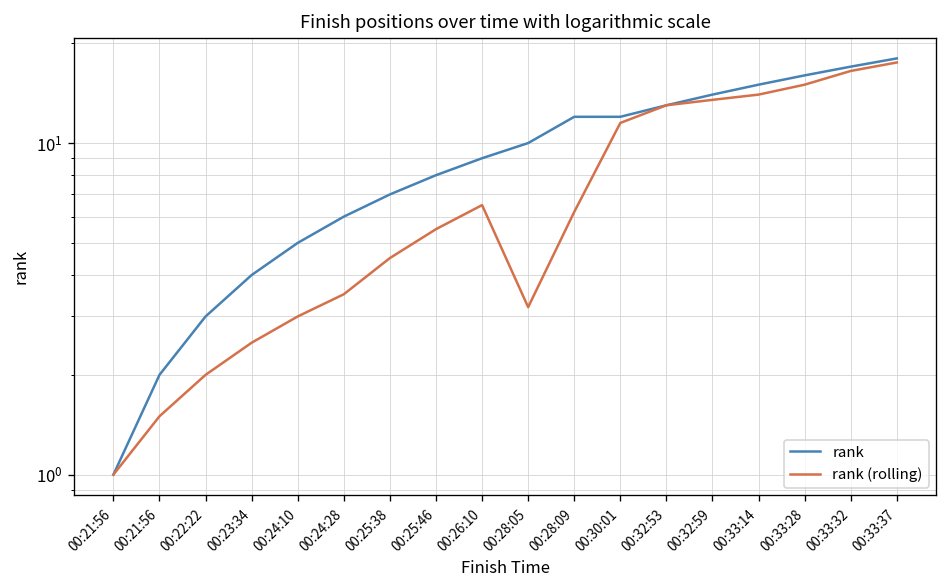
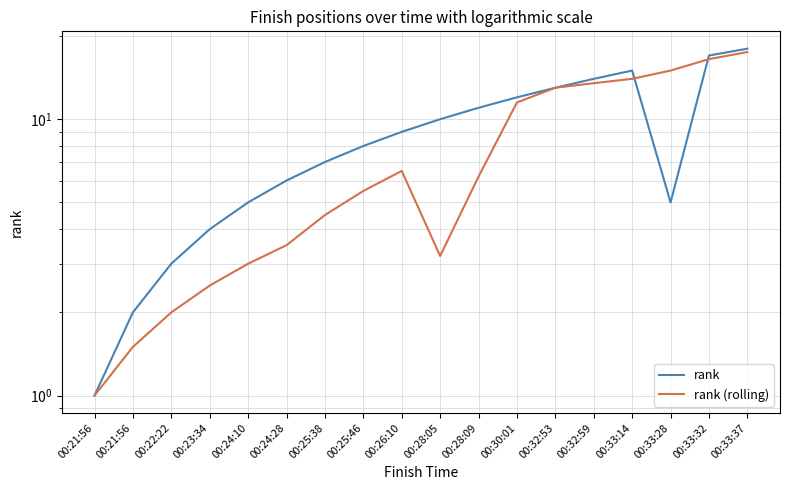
rank, 00:28:09: 12 -> 11
rank, 00:33:28: 16 -> 5
